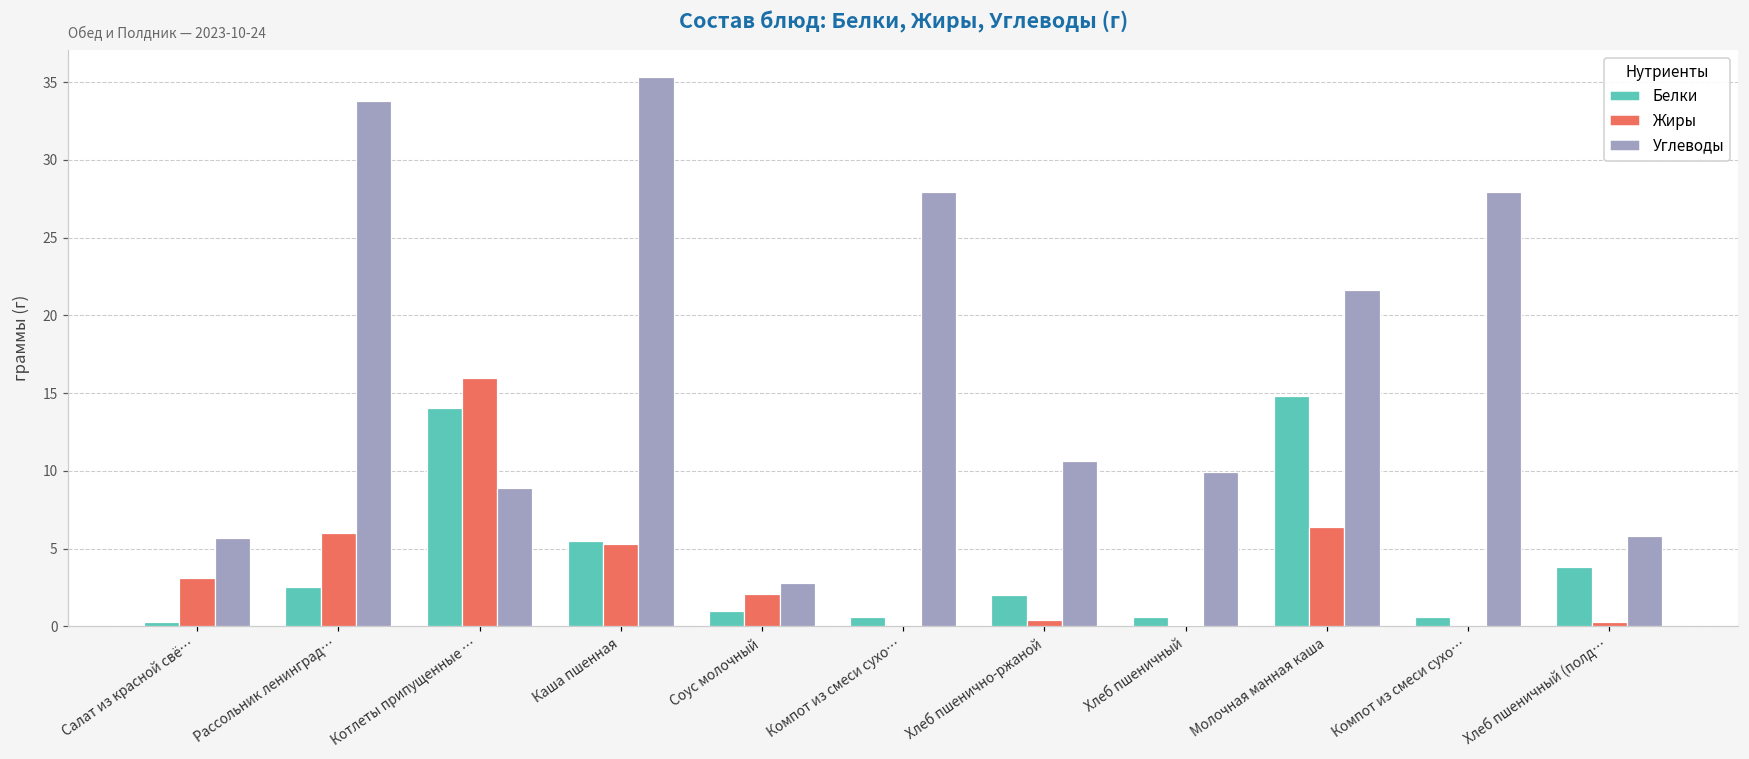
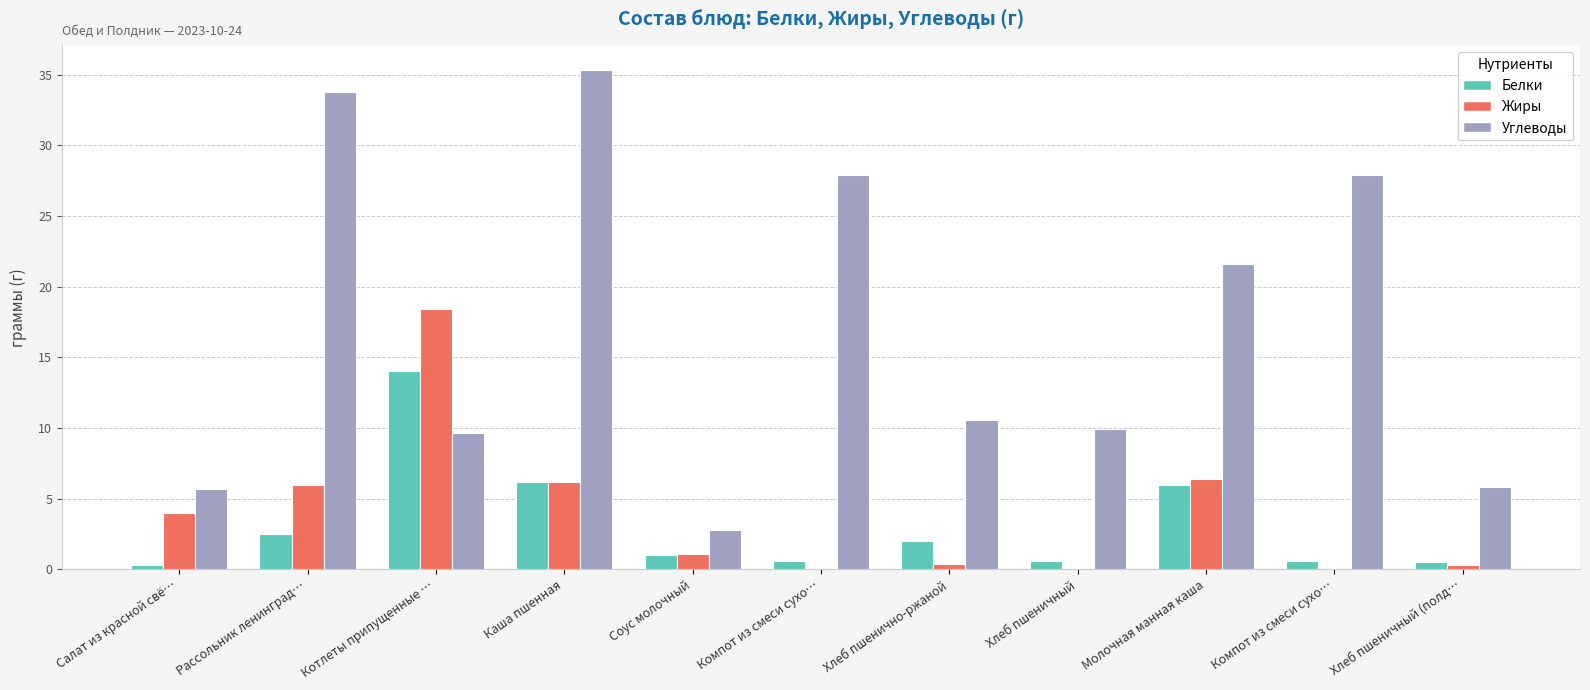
Жиры, Салат из красной свё…: 3.1 -> 4.0
Жиры, Котлеты припущенные …: 16.0 -> 18.4
Углеводы, Котлеты припущенные …: 8.9 -> 9.7
Белки, Каша пшенная: 5.5 -> 6.2
Жиры, Каша пшенная: 5.3 -> 6.2
Жиры, Соус молочный: 2.1 -> 1.1
Белки, Молочная манная каша: 14.8 -> 6.0
Белки, Хлеб пшеничный (полд…: 3.8 -> 0.5
